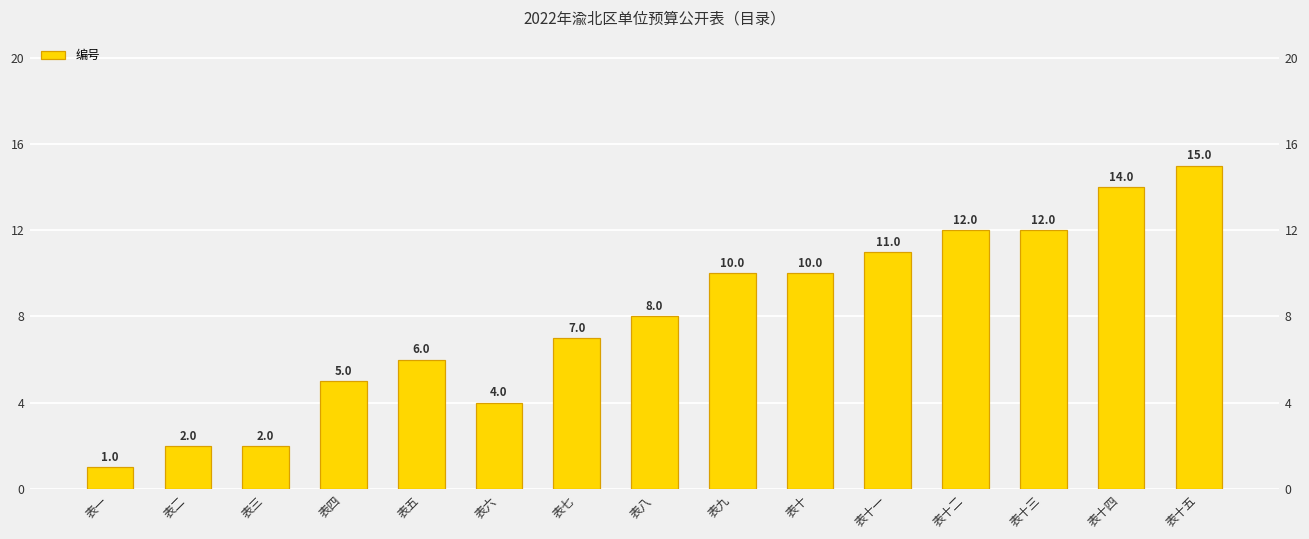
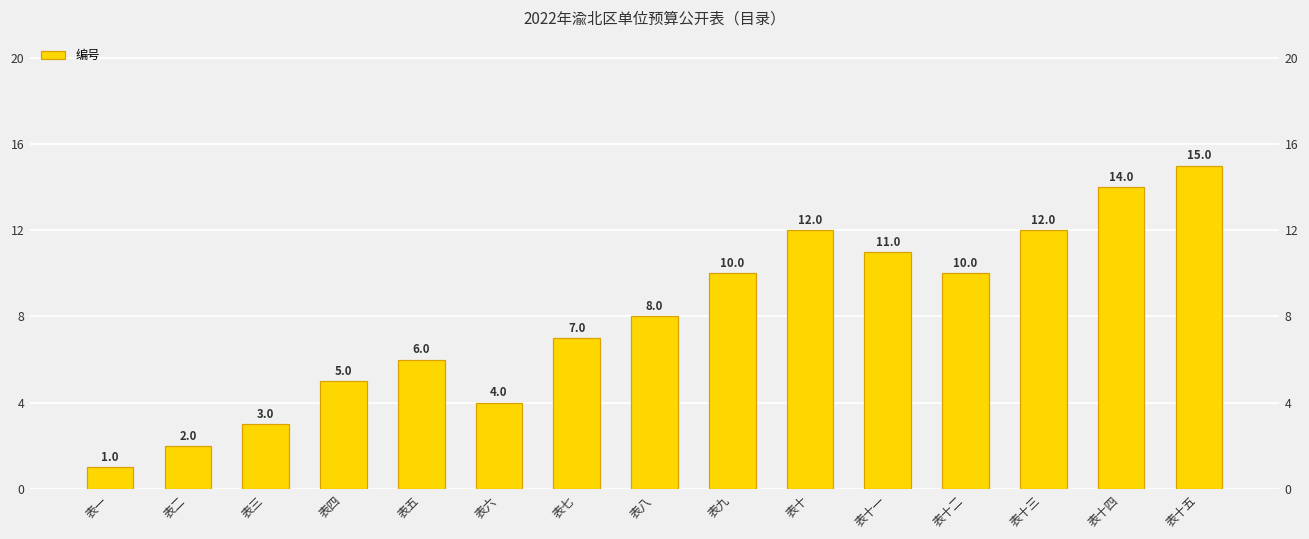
表三: 2.0 -> 3.0
表十: 10.0 -> 12.0
表十二: 12.0 -> 10.0
